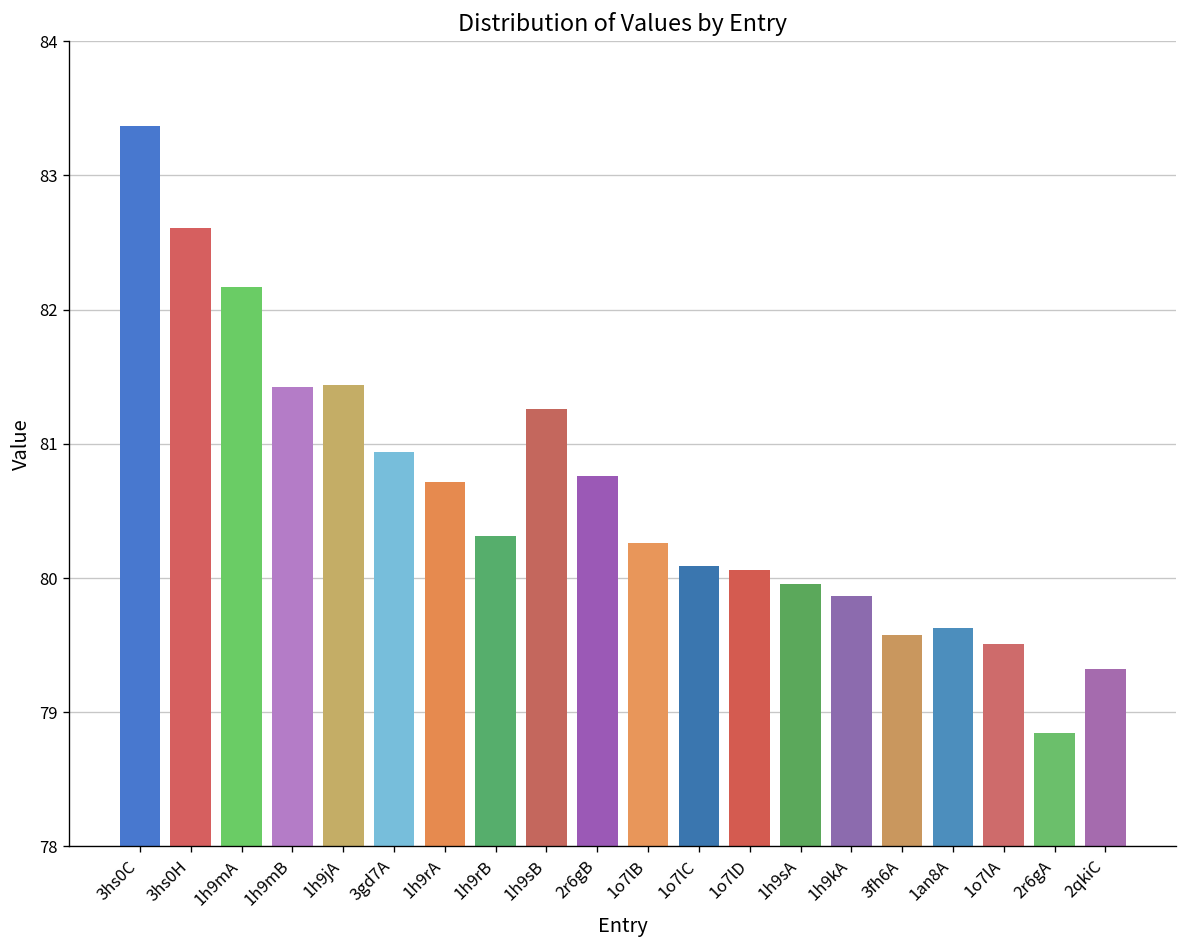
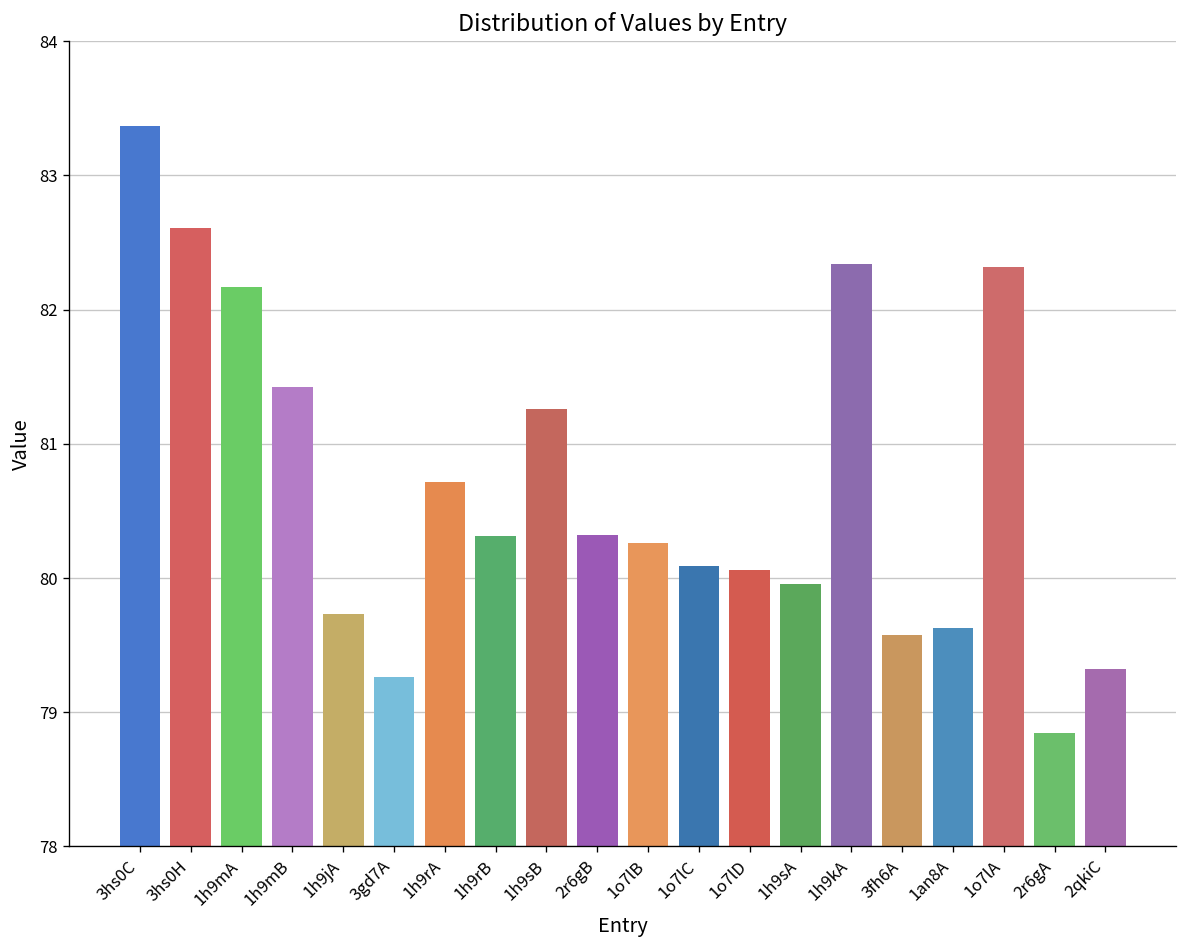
1h9jA: 81.44 -> 79.73
3gd7A: 80.94 -> 79.26
2r6gB: 80.76 -> 80.32
1h9kA: 79.86 -> 82.34
1o7lA: 79.51 -> 82.31
